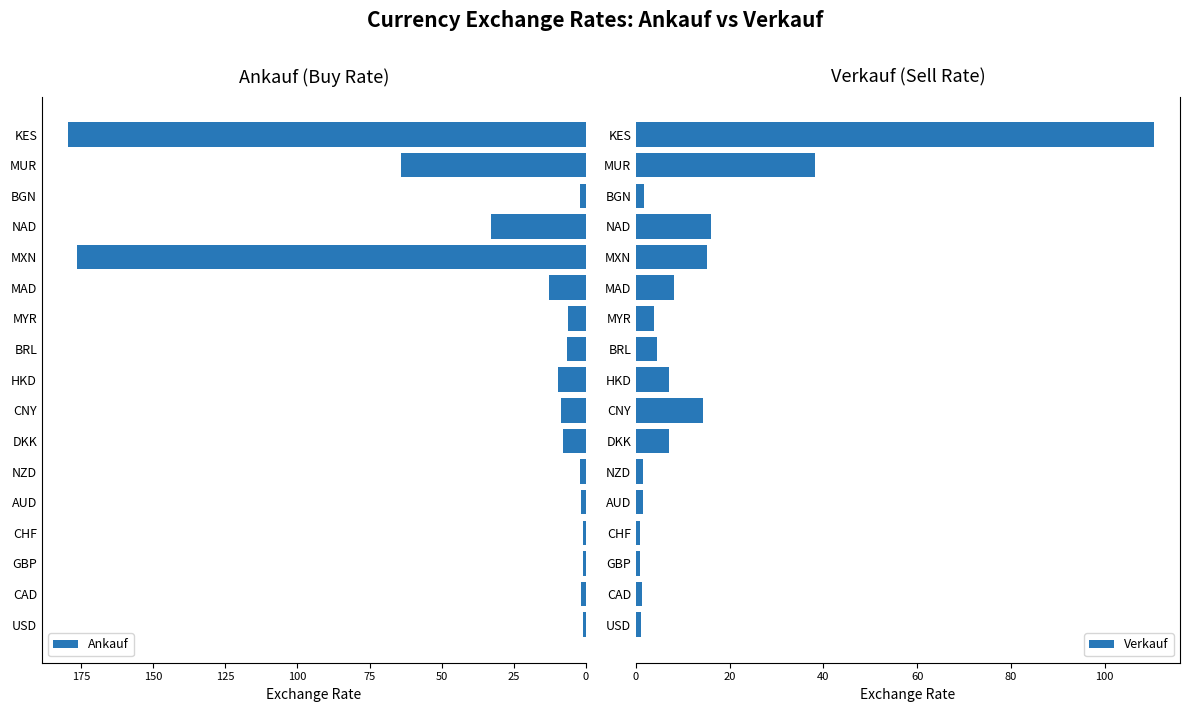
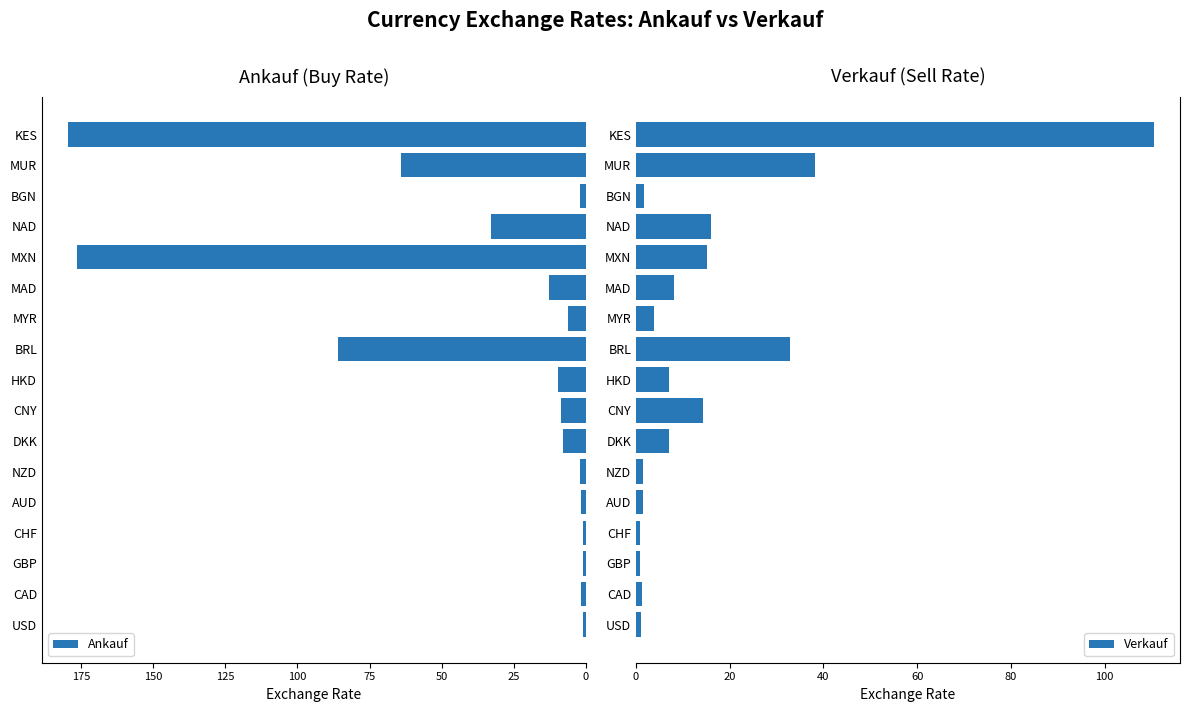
Ankauf (Buy Rate), BRL: 7 -> 86
Verkauf (Sell Rate), BRL: 4 -> 33
